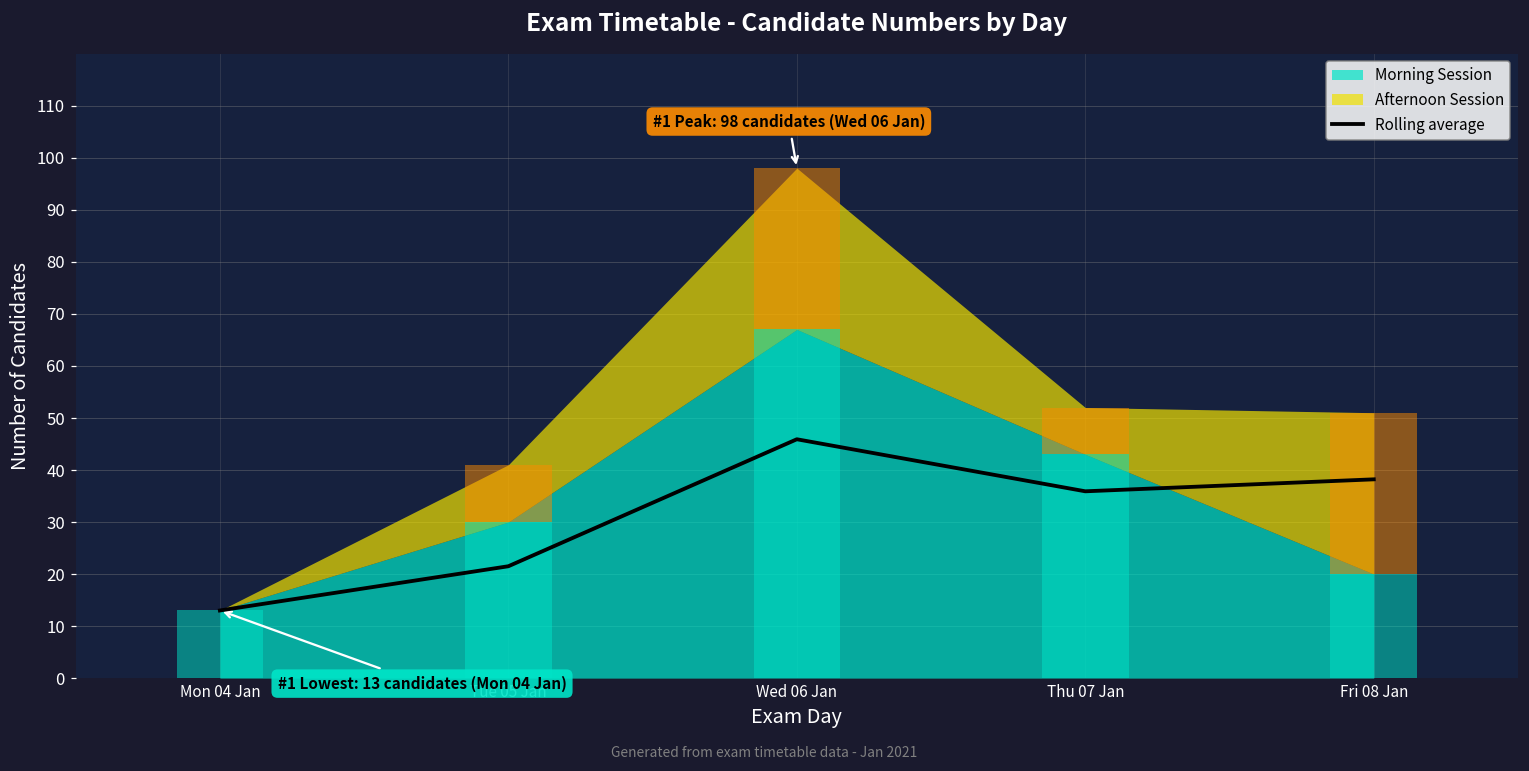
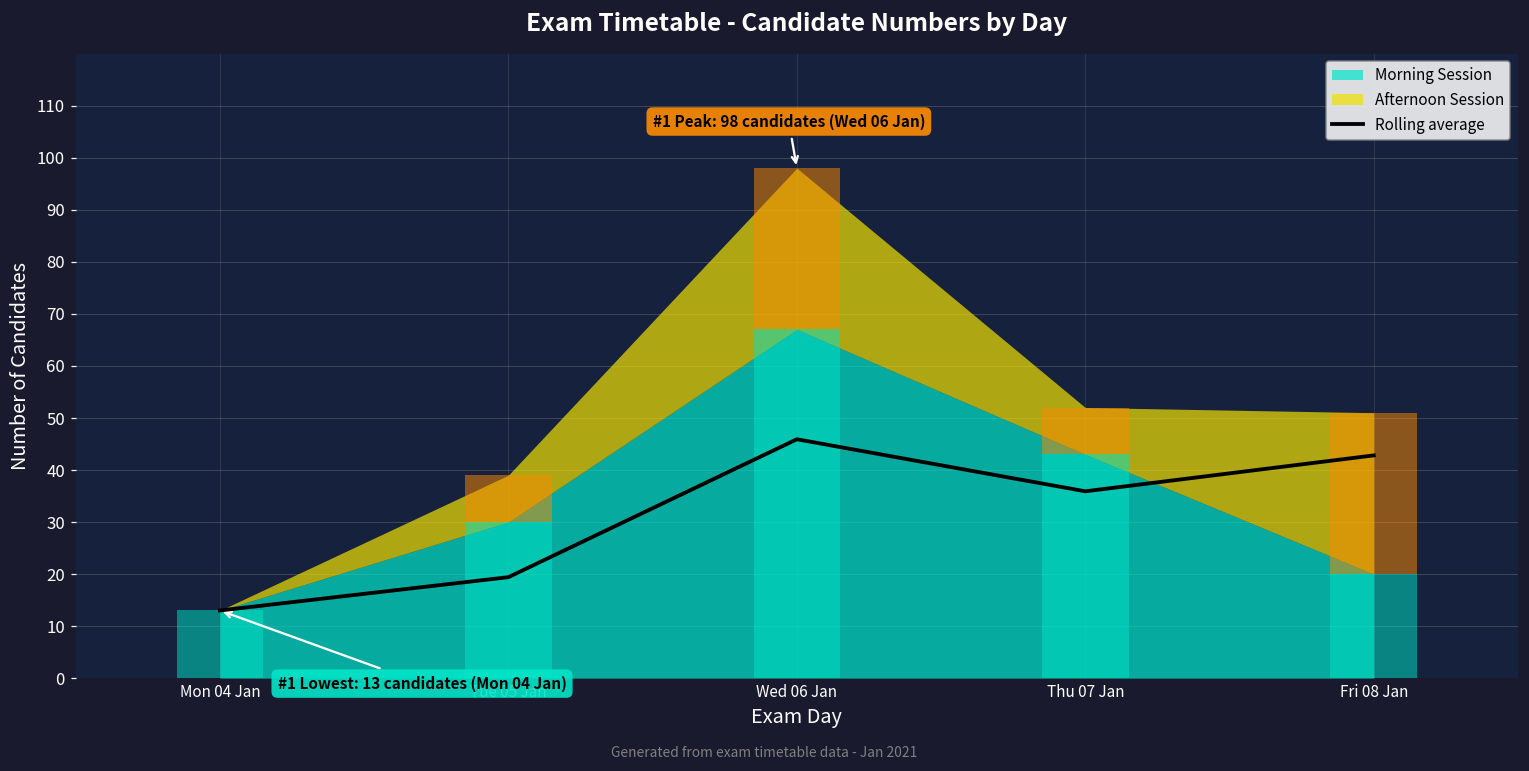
Rolling average, Tue 05 Jan: 22 -> 19
Afternoon Session, Tue 05 Jan: 11 -> 9
Rolling average, Fri 08 Jan: 38 -> 43
